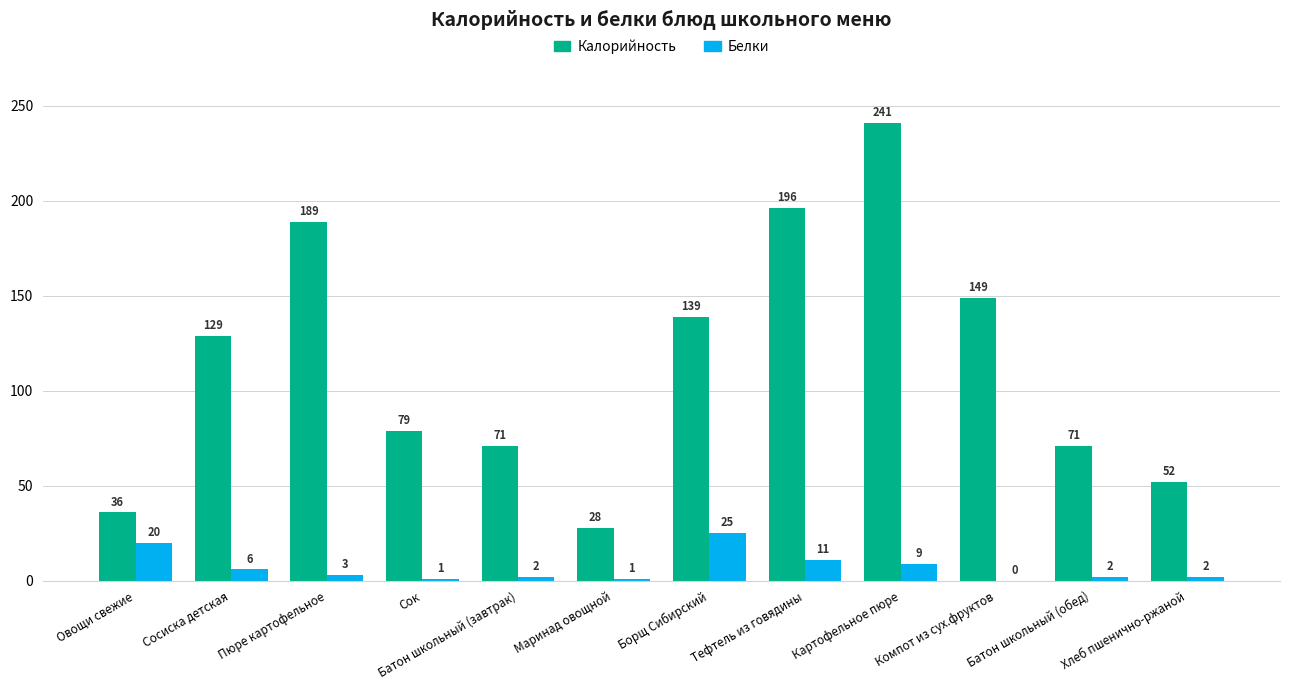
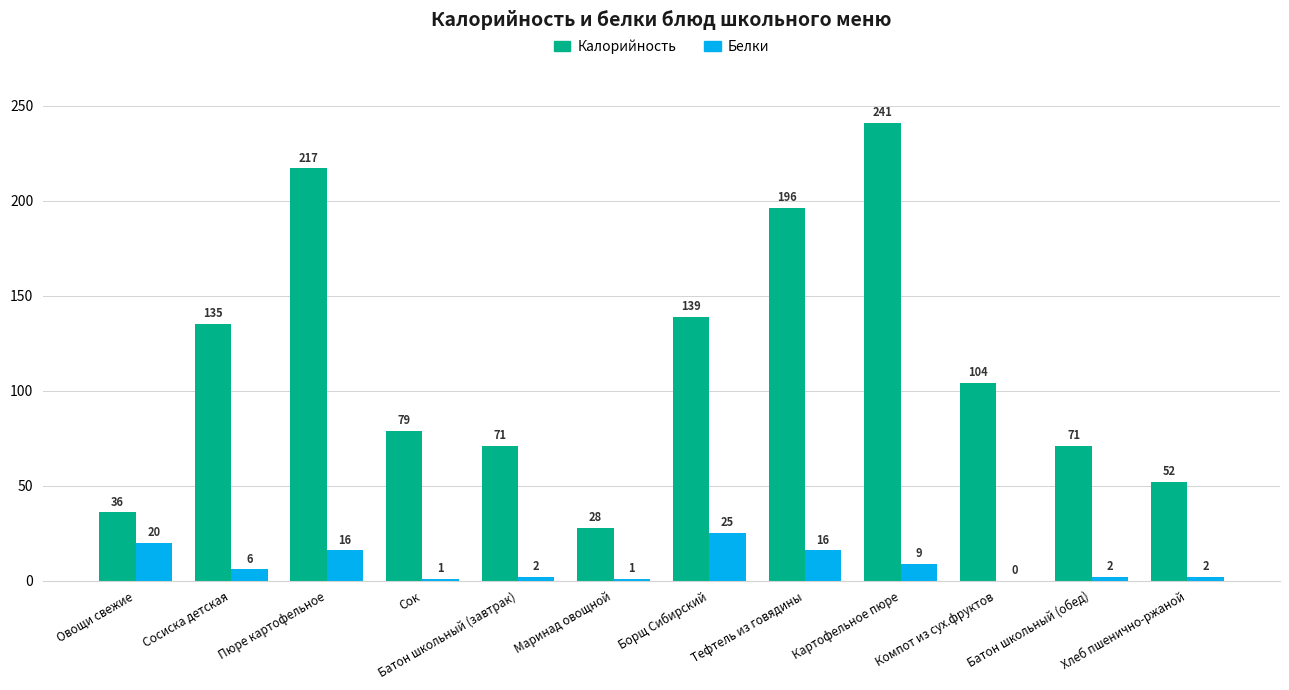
Калорийность, Сосиска детская: 129 -> 135
Калорийность, Пюре картофельное: 189 -> 217
Белки, Пюре картофельное: 3 -> 16
Белки, Тефтель из говядины: 11 -> 16
Калорийность, Компот из сух.фруктов: 149 -> 104
